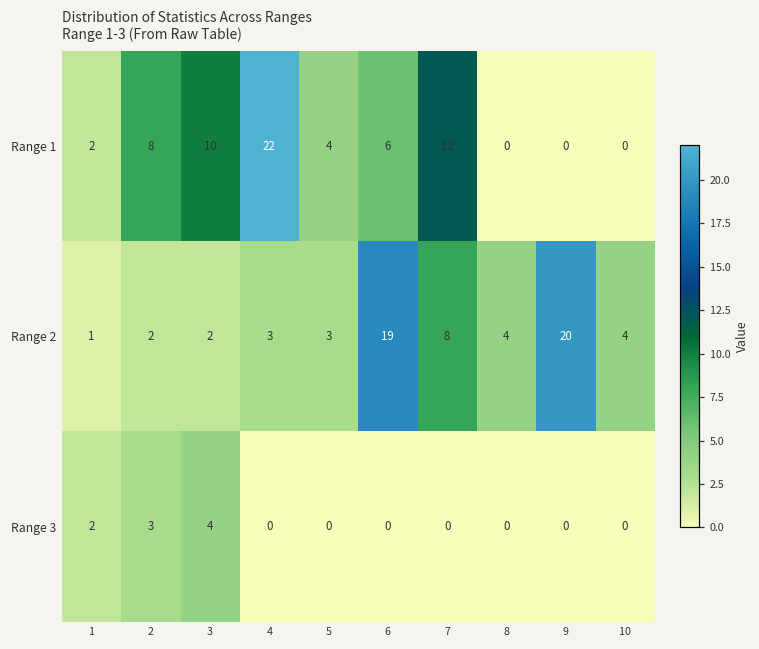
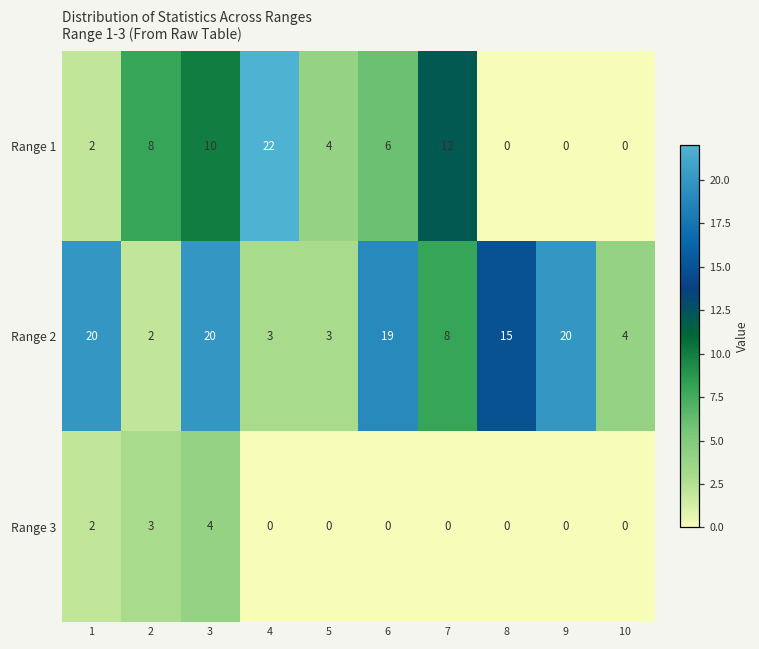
Range 2, 1: 1 -> 20
Range 2, 3: 2 -> 20
Range 2, 8: 4 -> 15
